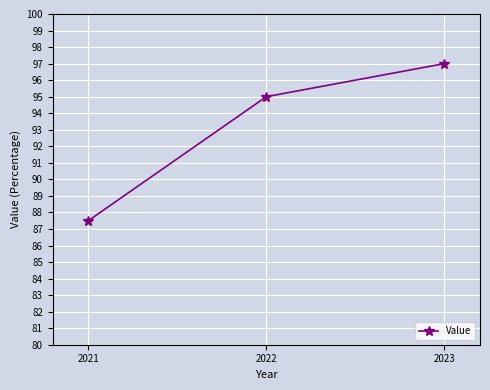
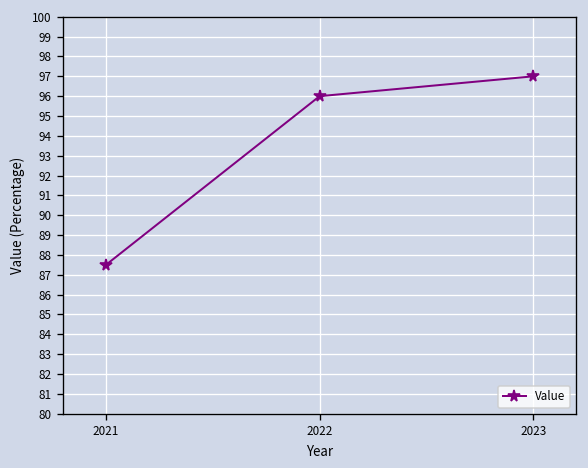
2022: 95 -> 96
